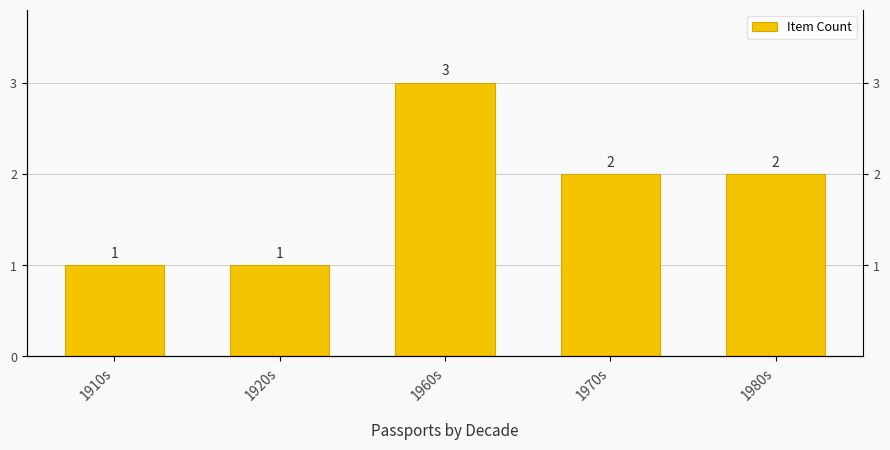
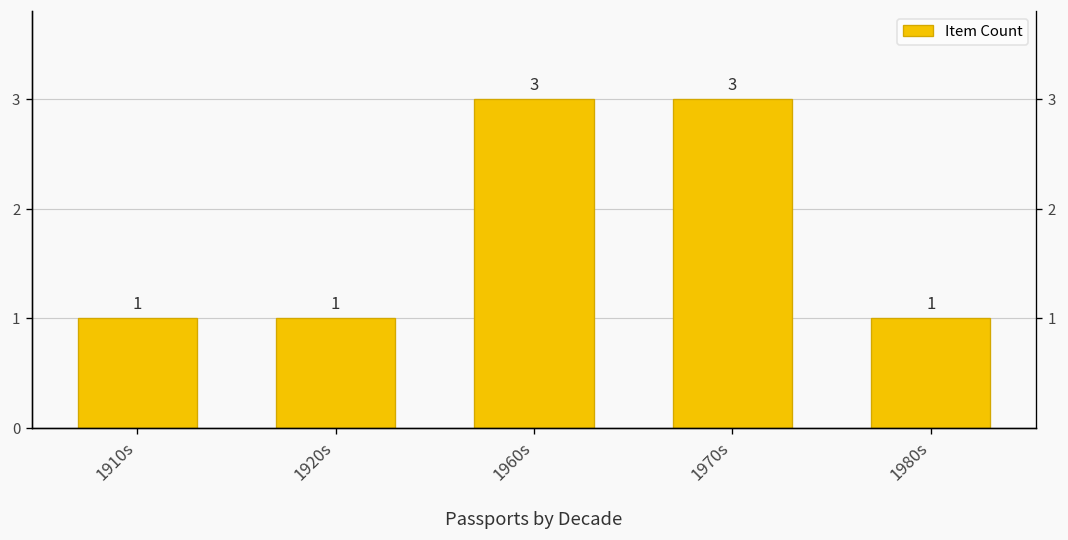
1970s: 2 -> 3
1980s: 2 -> 1
